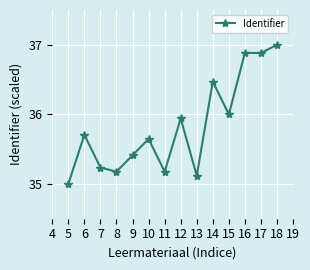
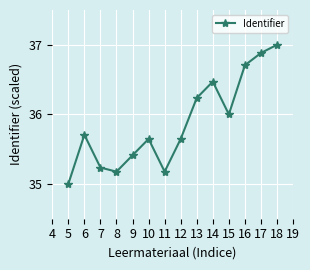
12: 35.9 -> 35.6
13: 35.1 -> 36.2
16: 36.9 -> 36.7
